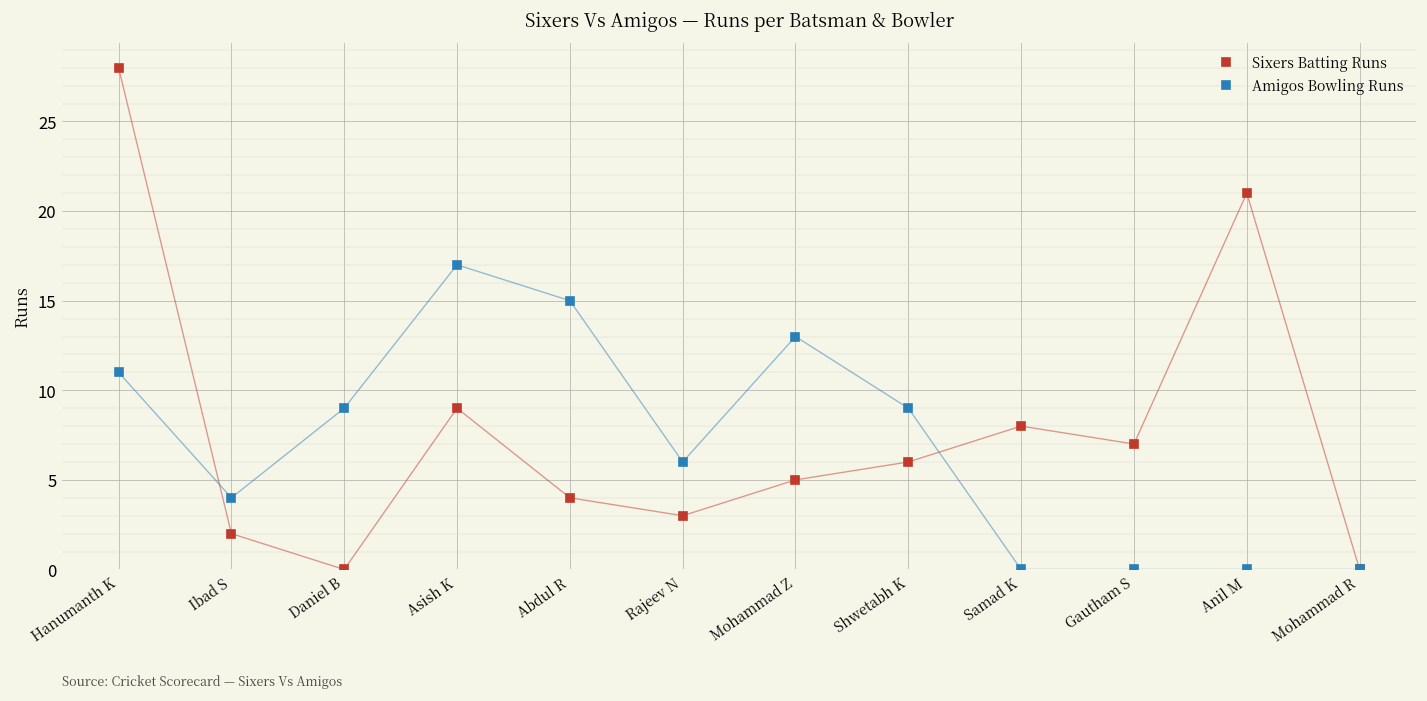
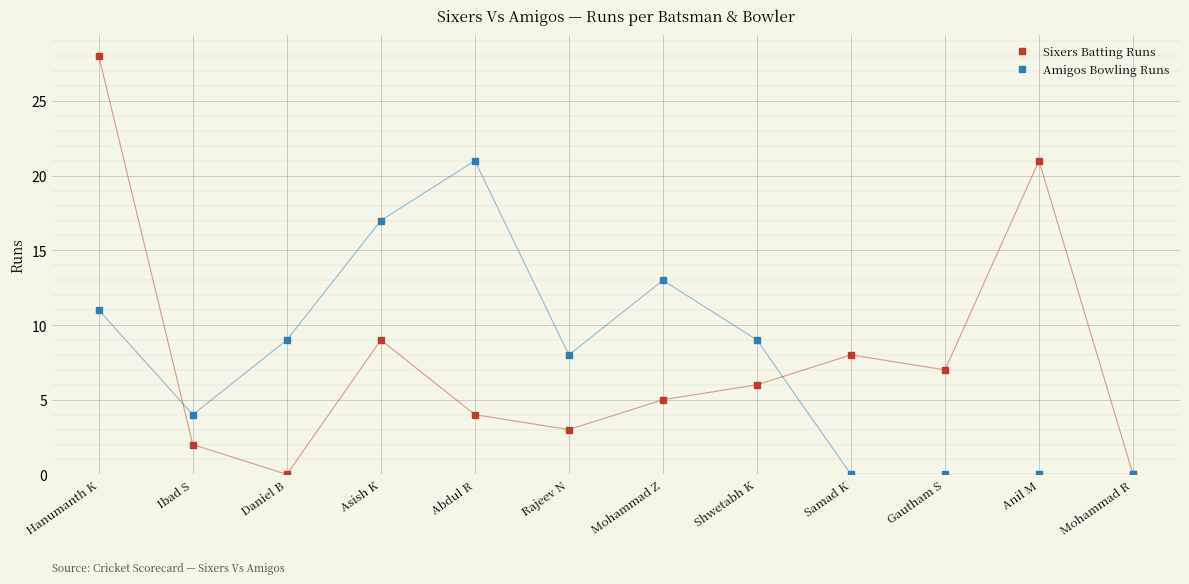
Amigos Bowling Runs, Abdul R: 15 -> 21
Amigos Bowling Runs, Rajeev N: 6 -> 8
